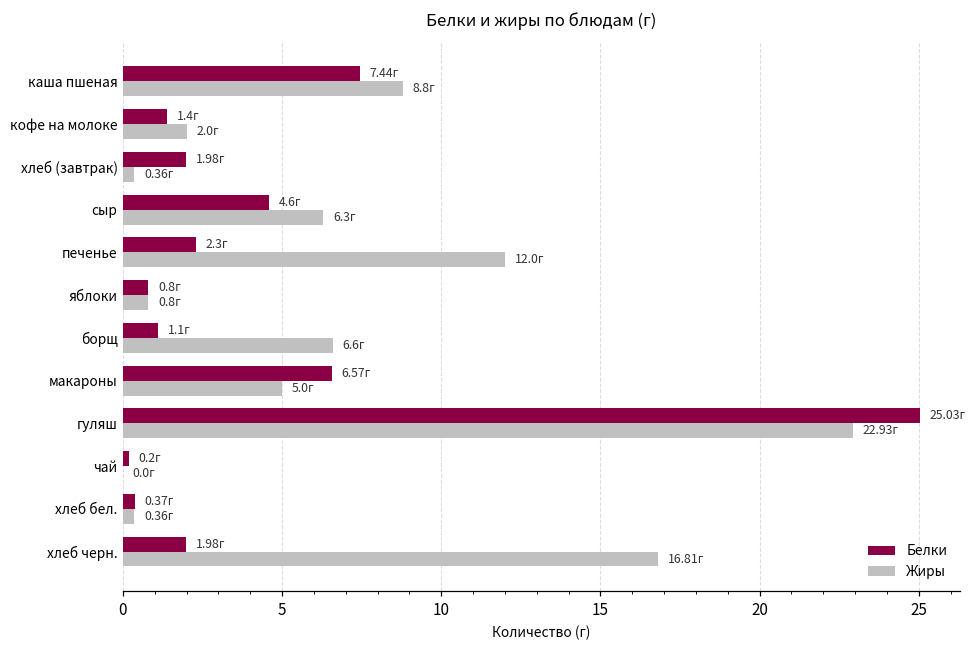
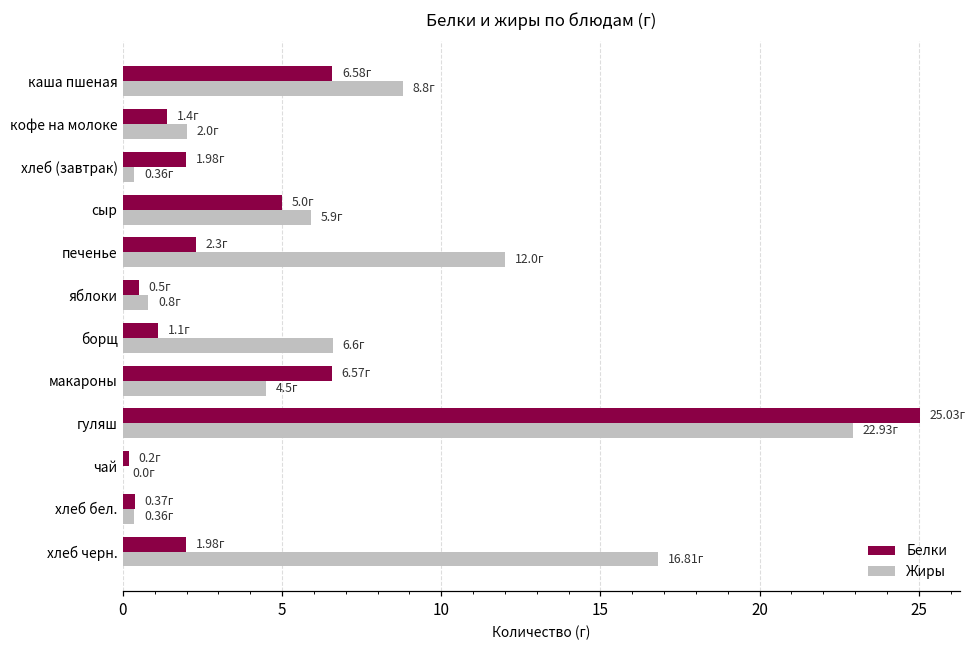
Белки, каша пшеная: 7.44г -> 6.58г
Белки, сыр: 4.6г -> 5.0г
Жиры, сыр: 6.3г -> 5.9г
Белки, яблоки: 0.8г -> 0.5г
Жиры, макароны: 5.0г -> 4.5г
